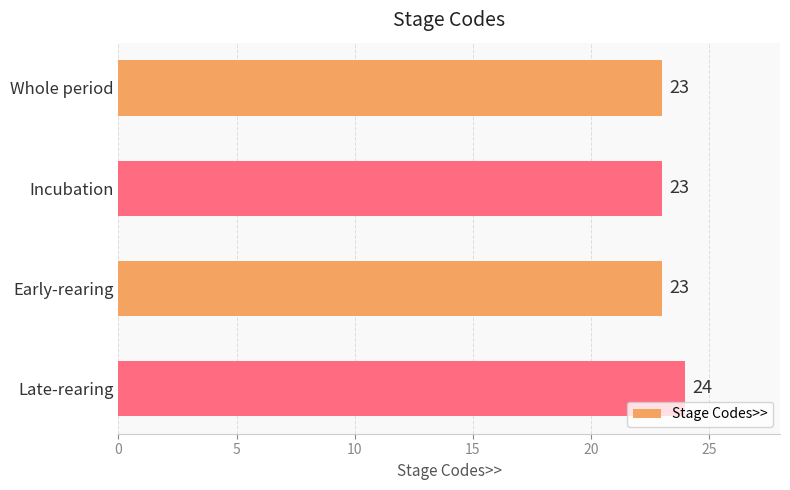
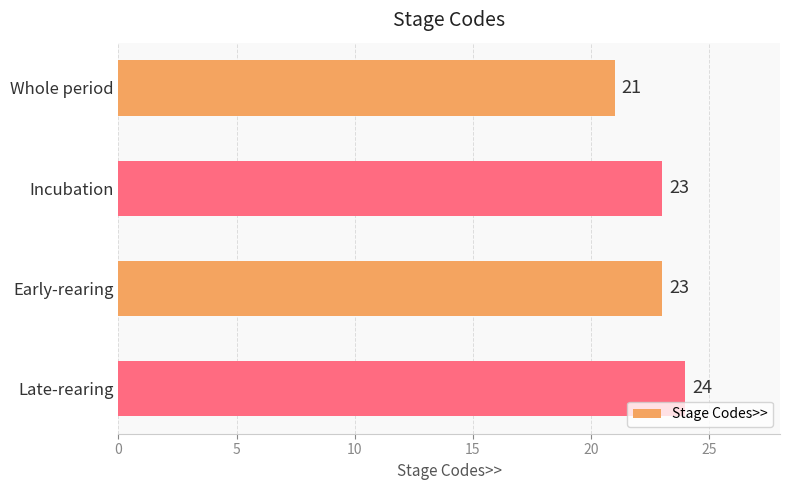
Whole period: 23 -> 21
